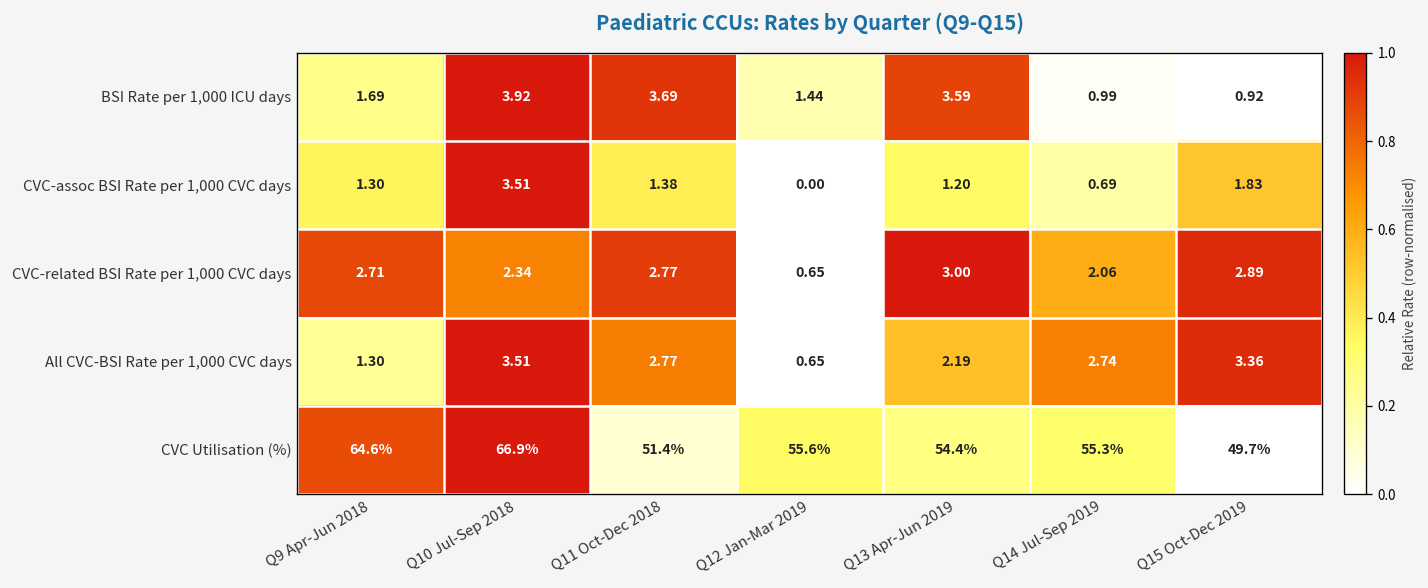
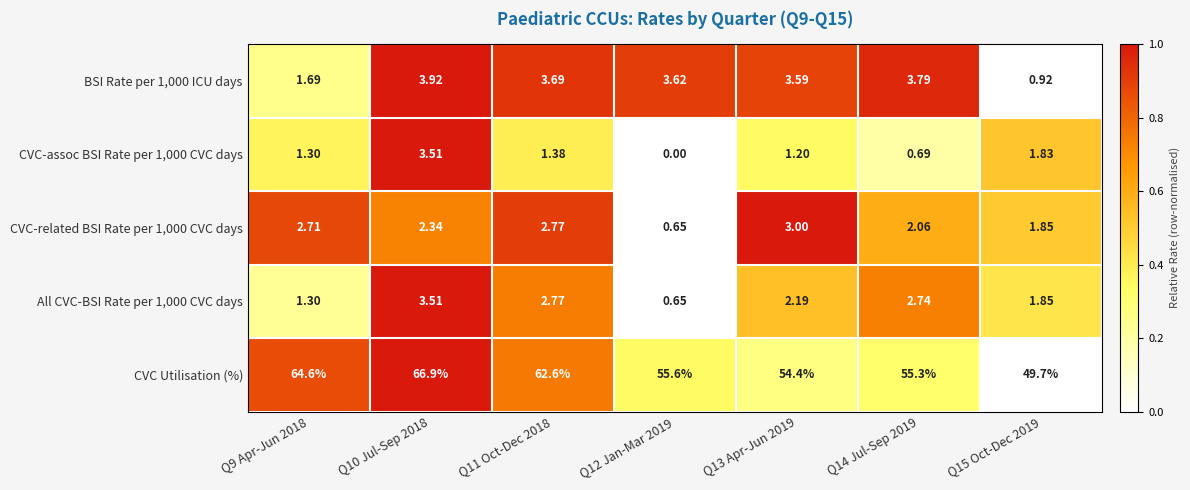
BSI Rate per 1,000 ICU days, Q12 Jan-Mar 2019: 1.44 -> 3.62
BSI Rate per 1,000 ICU days, Q14 Jul-Sep 2019: 0.99 -> 3.79
CVC-related BSI Rate per 1,000 CVC days, Q15 Oct-Dec 2019: 2.89 -> 1.85
All CVC-BSI Rate per 1,000 CVC days, Q15 Oct-Dec 2019: 3.36 -> 1.85
CVC Utilisation (%), Q11 Oct-Dec 2018: 51.4% -> 62.6%
